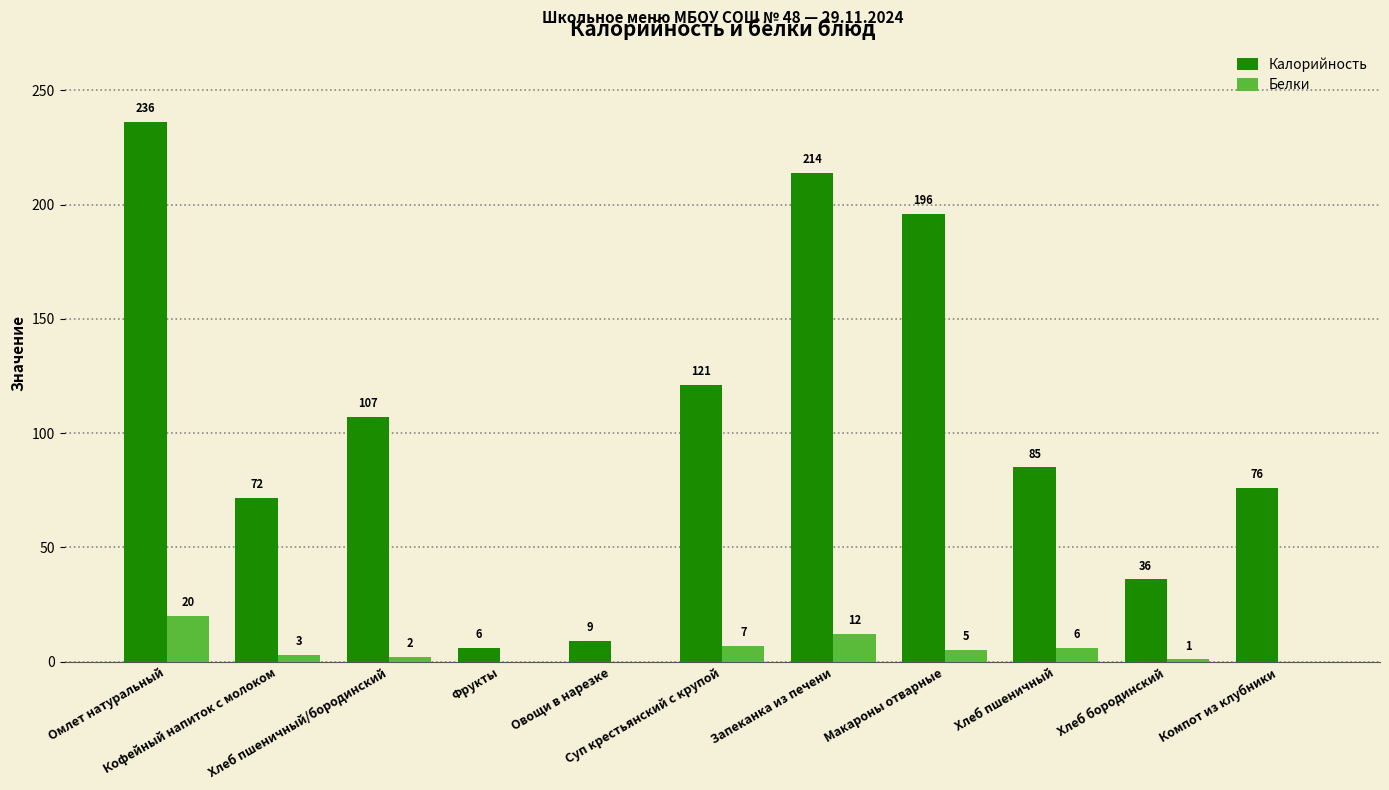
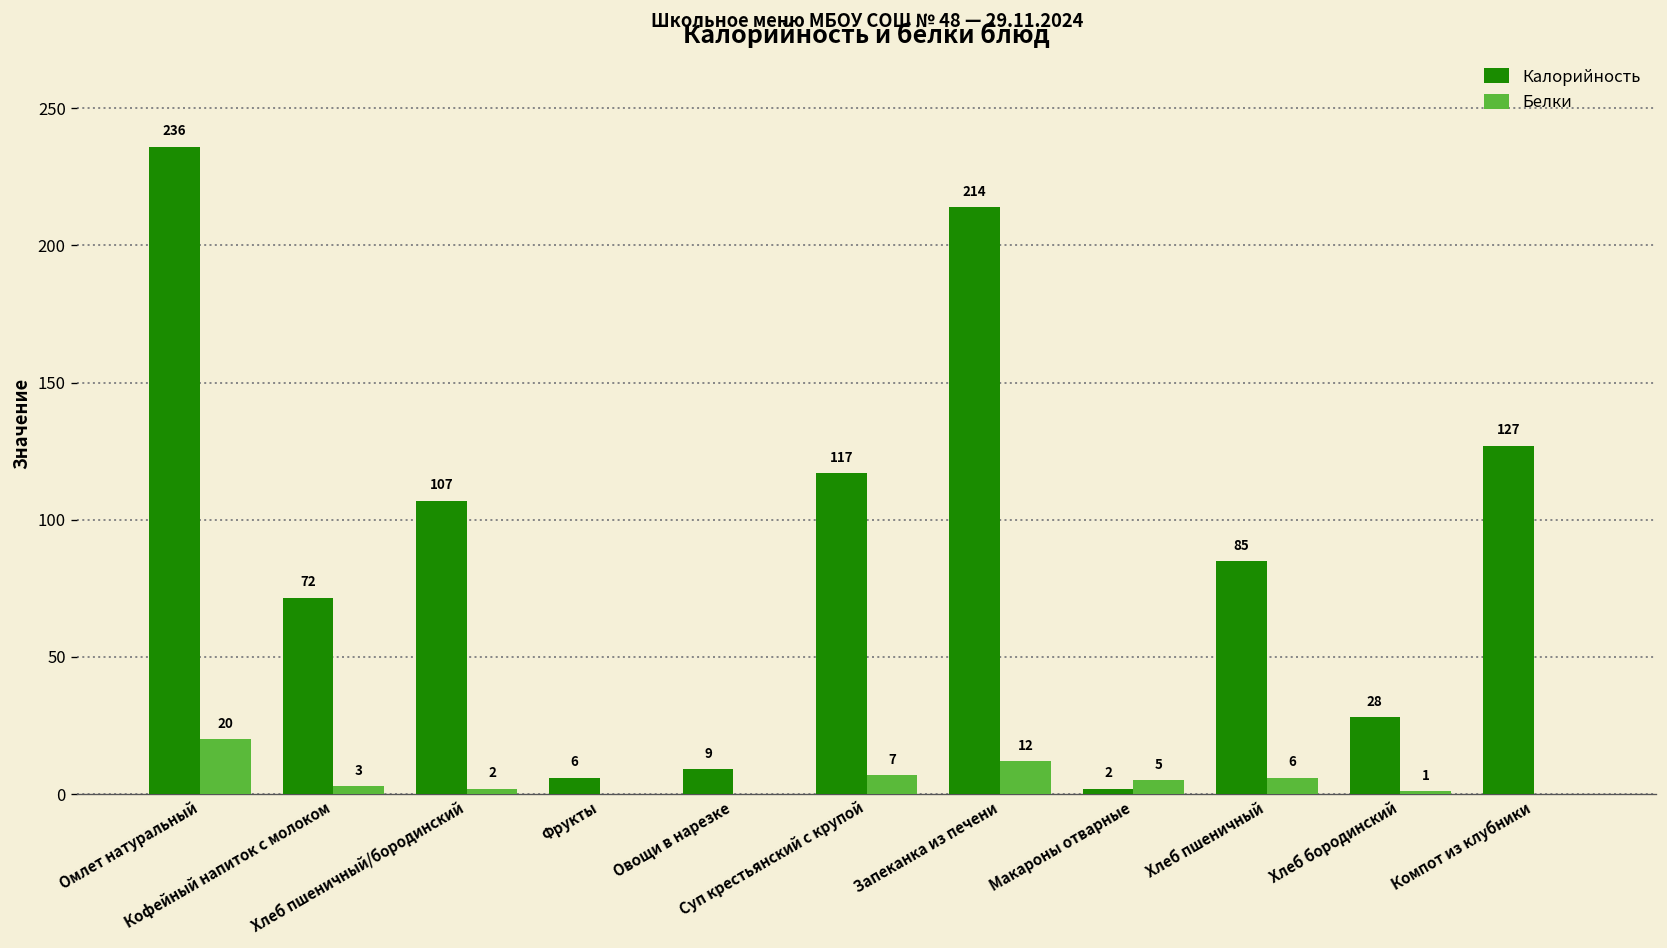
Калорийность, Суп крестьянский с крупой: 121 -> 117
Калорийность, Макароны отварные: 196 -> 2
Калорийность, Хлеб бородинский: 36 -> 28
Калорийность, Компот из клубники: 76 -> 127
